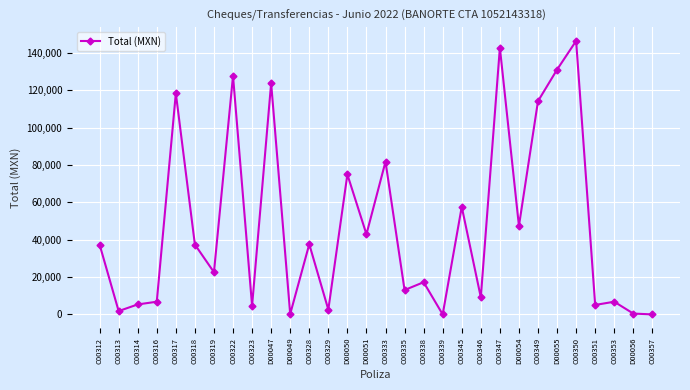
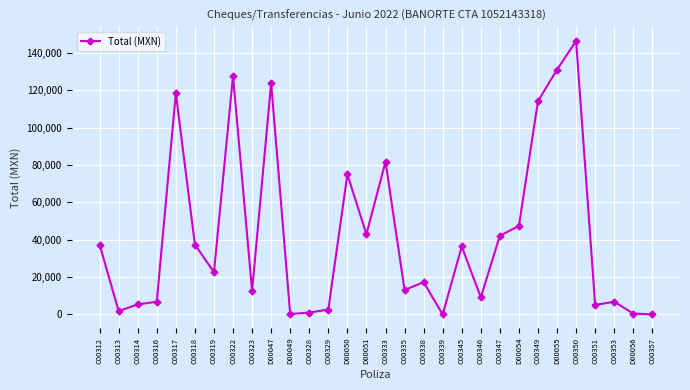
C00323: 5,000 -> 13,000
C00328: 38,000 -> 1,000
C00345: 58,000 -> 36,000
C00347: 143,000 -> 42,000
